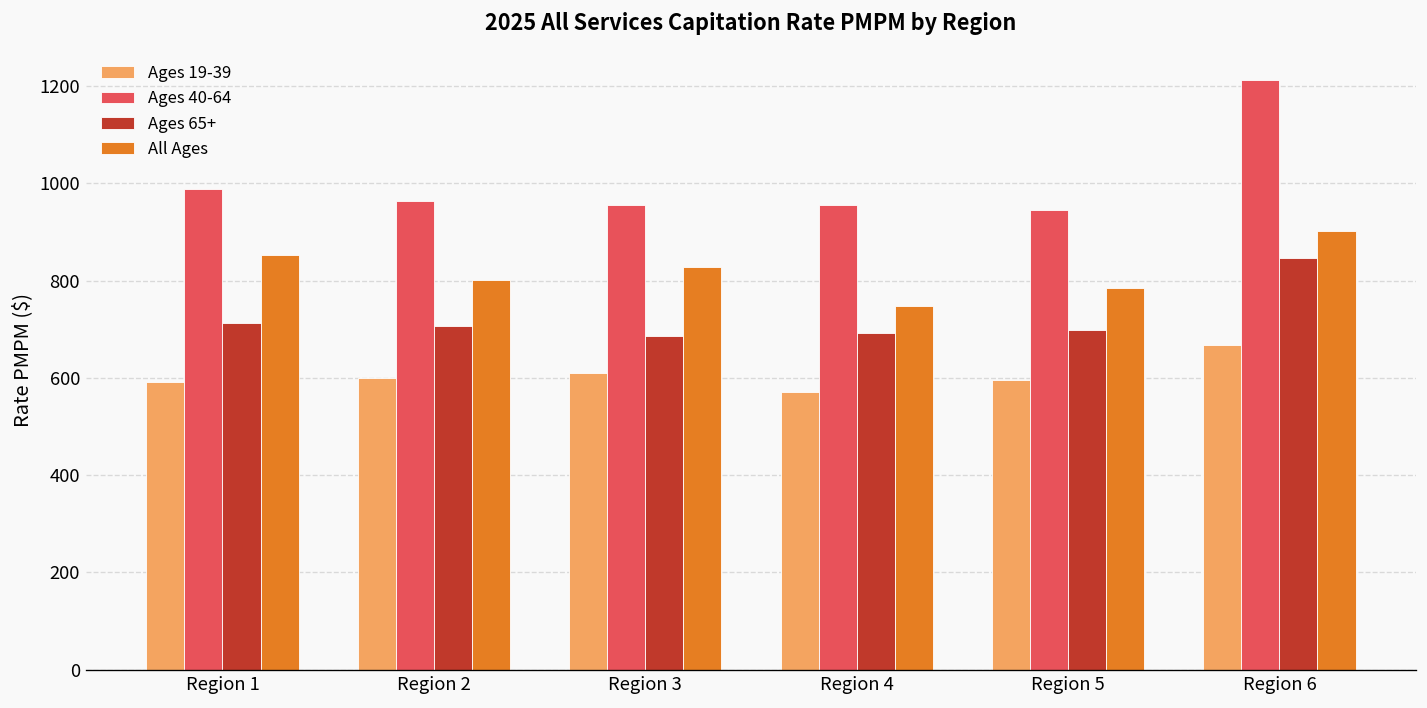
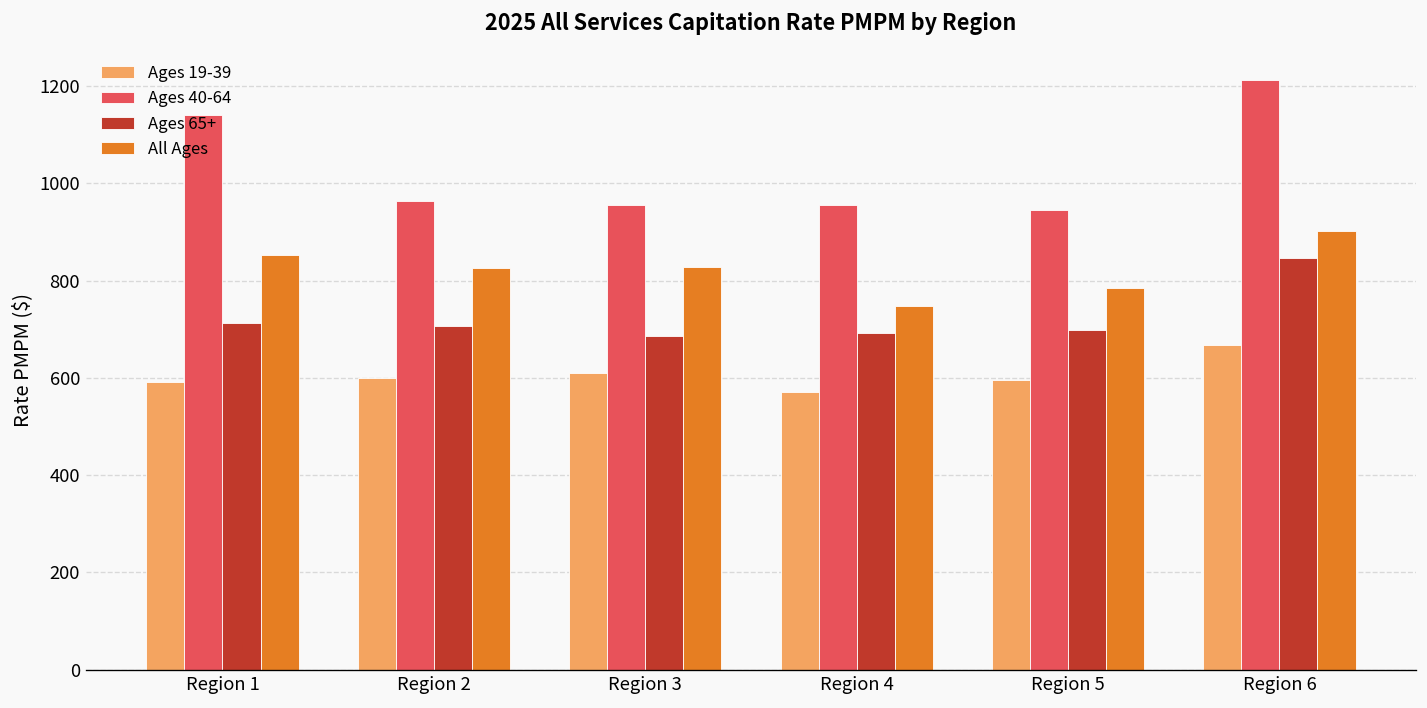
Ages 40-64, Region 1: 990 -> 1140
All Ages, Region 2: 800 -> 830
